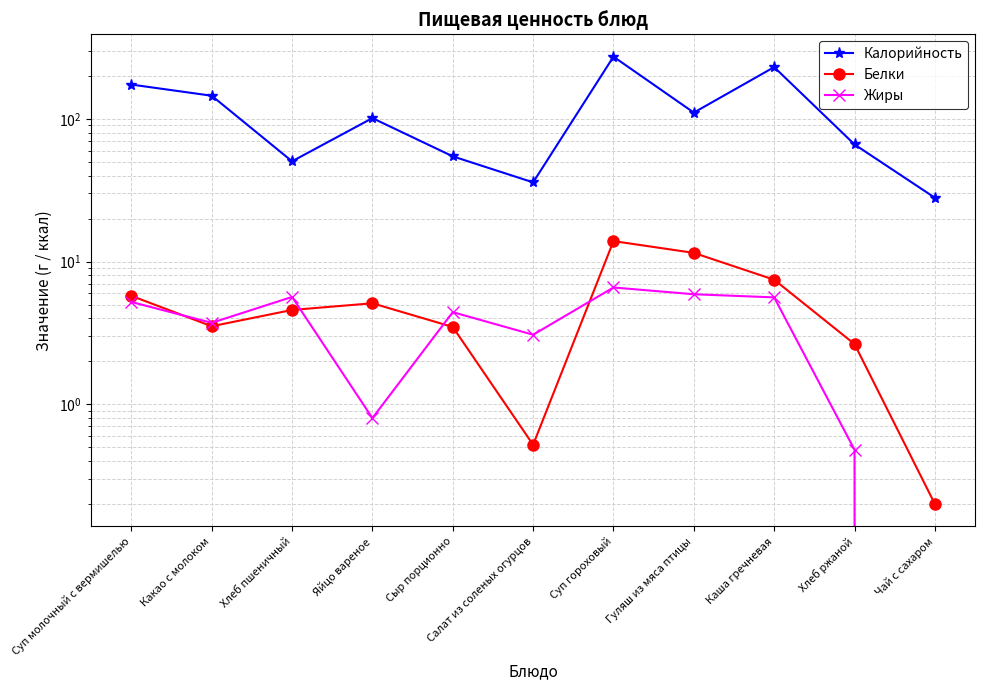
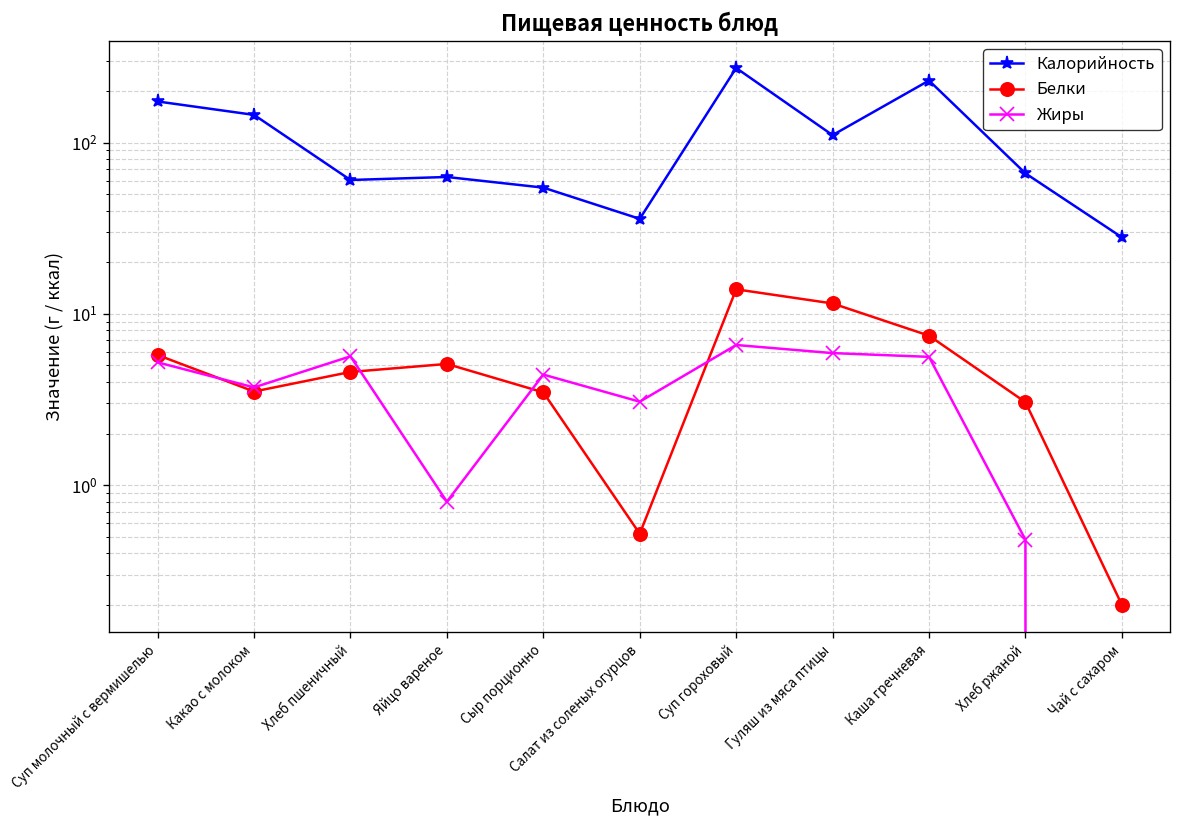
Калорийность, Хлеб пшеничный: 50 -> 61
Калорийность, Яйцо вареное: 100 -> 60
Белки, Хлеб ржаной: 2.6 -> 3.1
